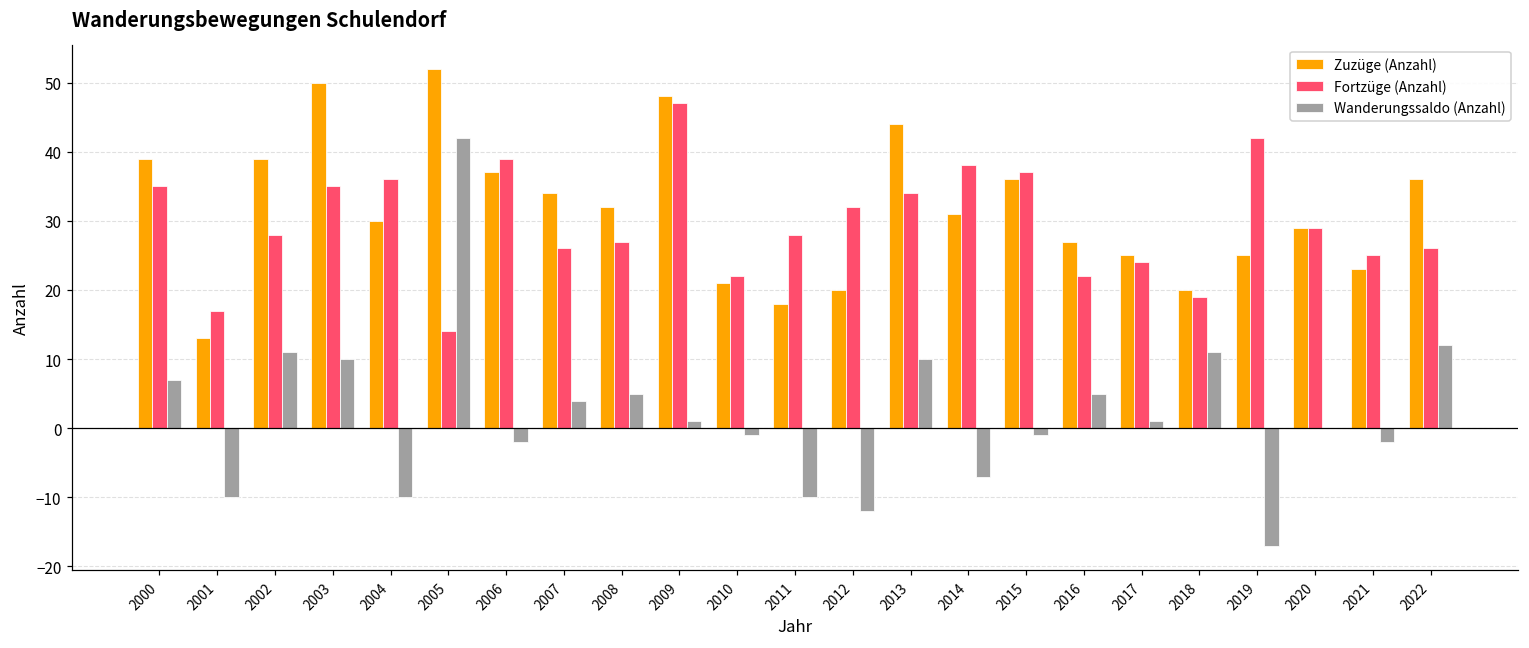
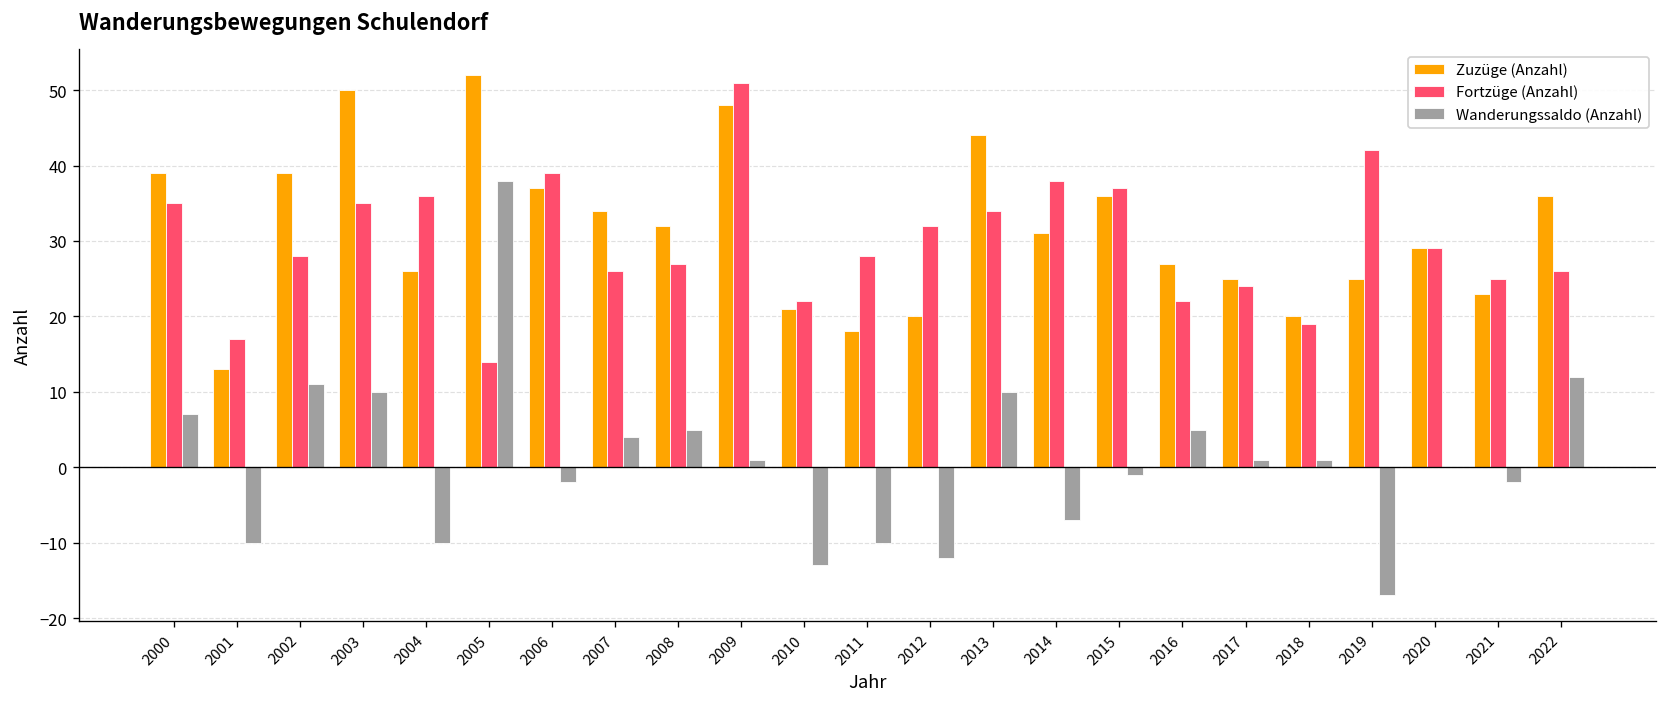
Zuzüge (Anzahl), 2004: 30 -> 26
Wanderungssaldo (Anzahl), 2005: 42 -> 38
Fortzüge (Anzahl), 2009: 47 -> 51
Wanderungssaldo (Anzahl), 2010: -1 -> -13
Wanderungssaldo (Anzahl), 2018: 11 -> 1
